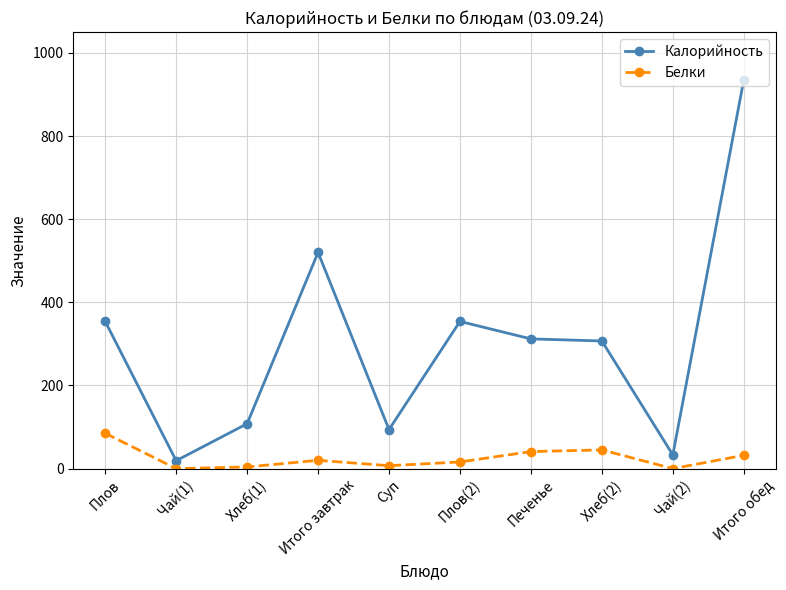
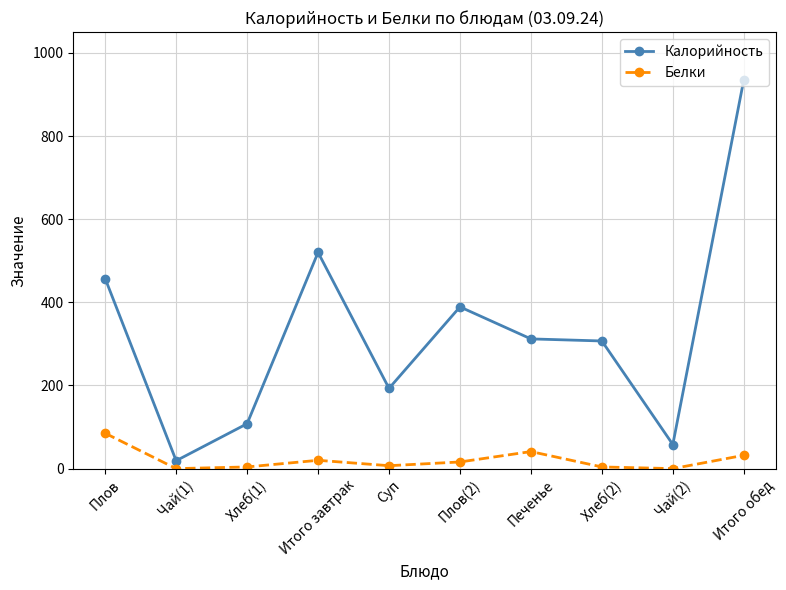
Калорийность, Плов: 350 -> 460
Калорийность, Суп: 90 -> 190
Калорийность, Плов(2): 350 -> 390
Белки, Хлеб(2): 50 -> 0
Калорийность, Чай(2): 30 -> 60
